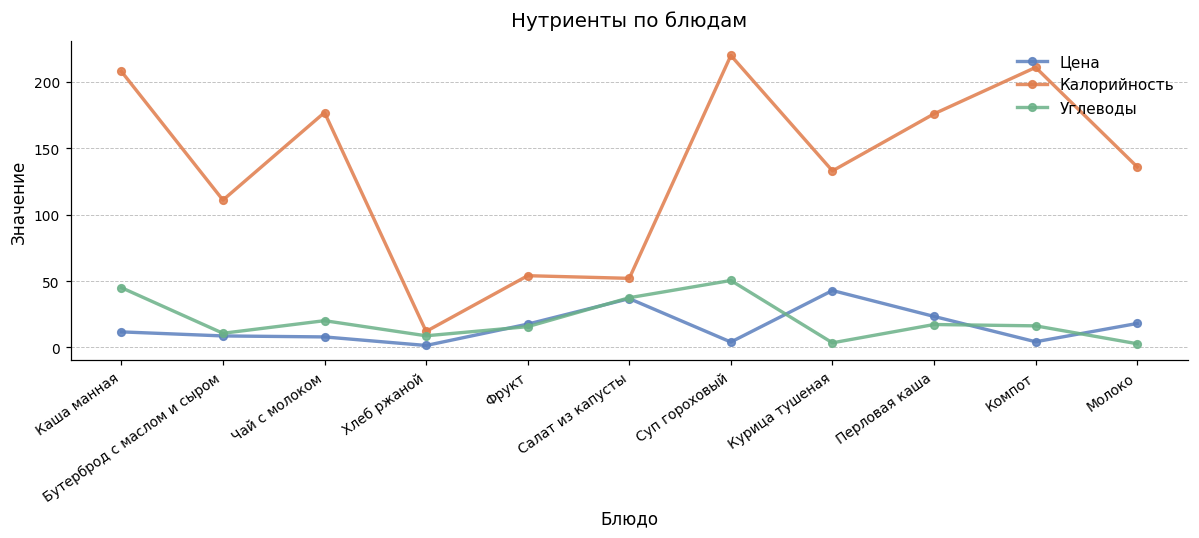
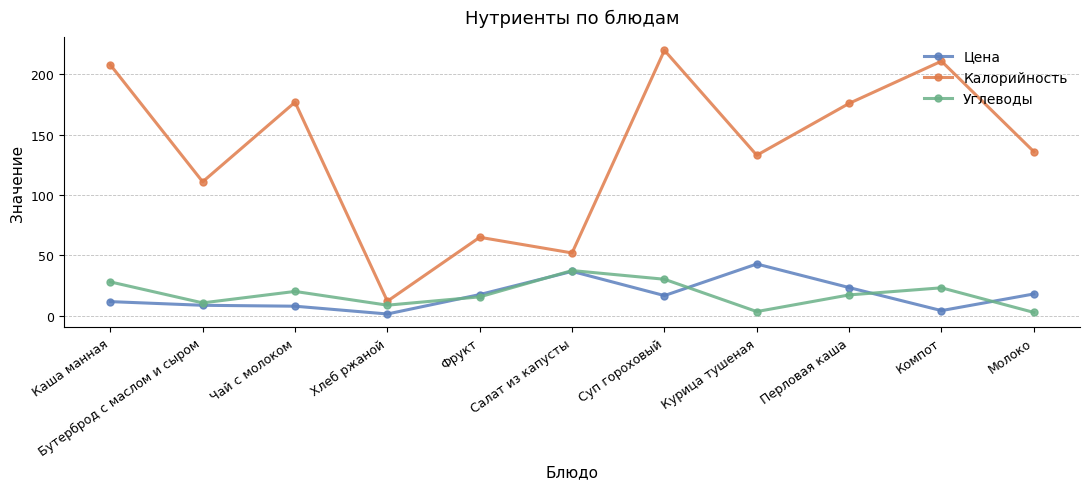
Углеводы, Каша манная: 45 -> 28
Калорийность, Фрукт: 54 -> 65
Цена, Суп гороховый: 4 -> 17
Углеводы, Суп гороховый: 50 -> 30
Углеводы, Компот: 16 -> 23
